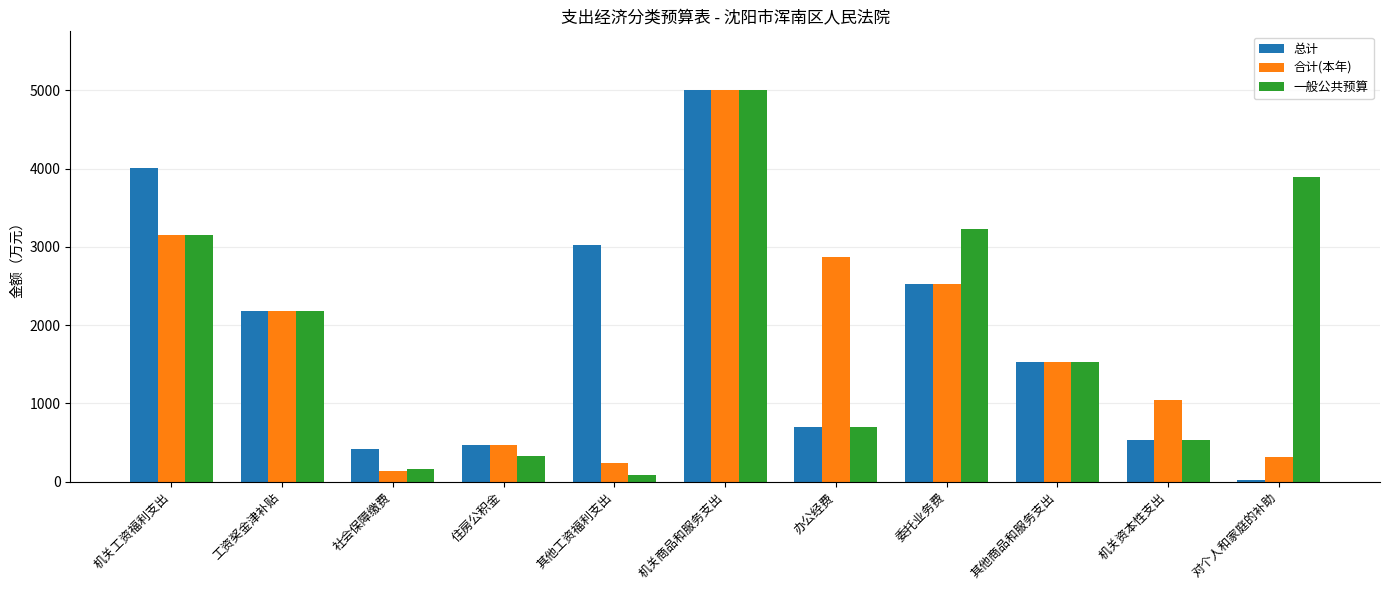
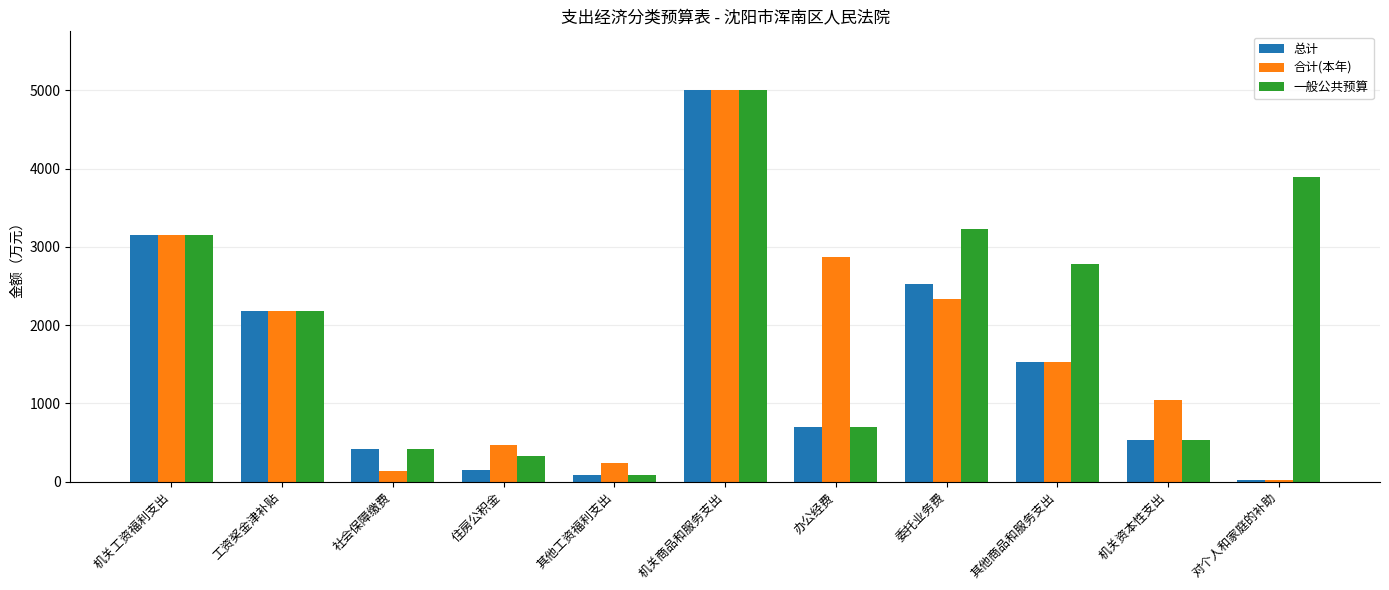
总计, 机关工资福利支出: 4000 -> 3100
一般公共预算, 社会保障缴费: 200 -> 400
总计, 住房公积金: 500 -> 100
总计, 其他工资福利支出: 3000 -> 100
合计(本年), 委托业务费: 2500 -> 2300
一般公共预算, 其他商品和服务支出: 1500 -> 2800
合计(本年), 对个人和家庭的补助: 300 -> 0
